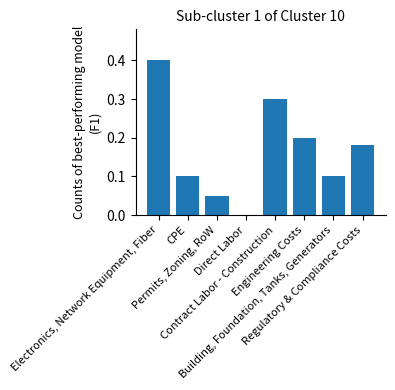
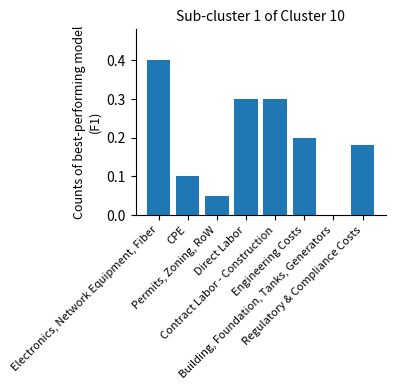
Direct Labor: 0.0 -> 0.3
Building, Foundation, Tanks, Generators: 0.1 -> 0.0
